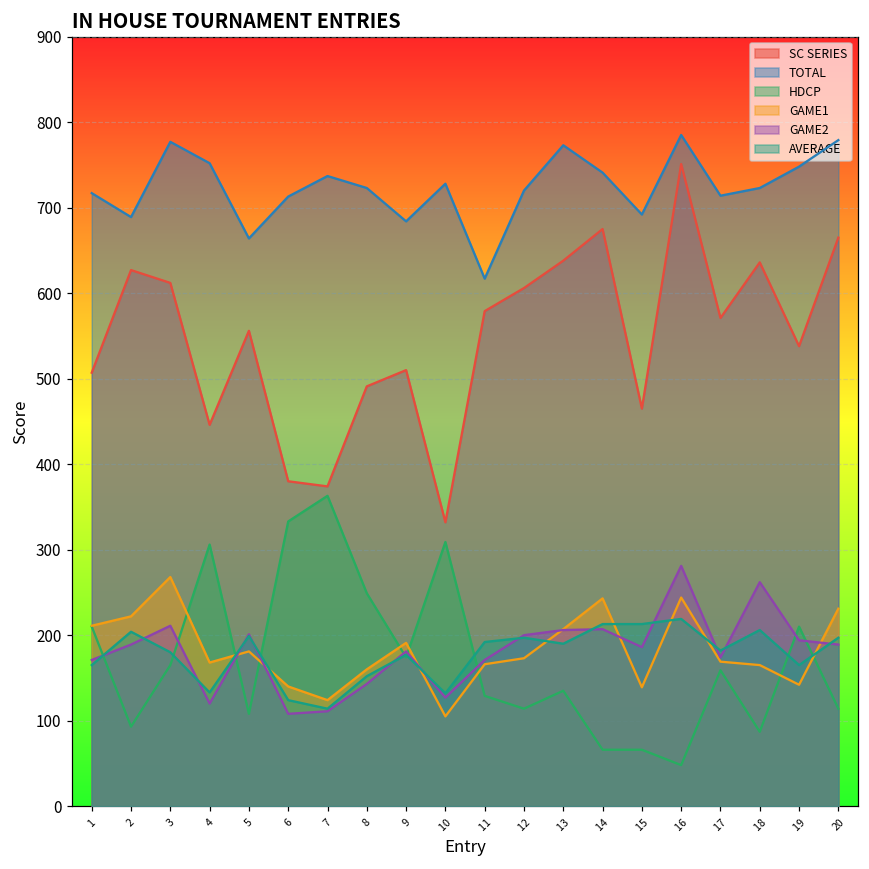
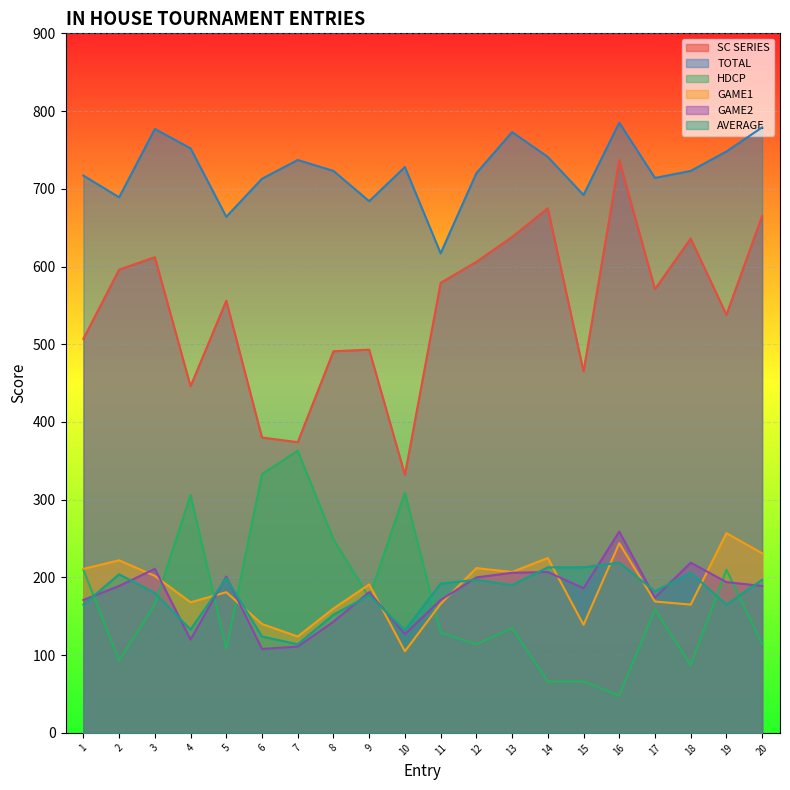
SC SERIES, 2: 630 -> 600
GAME1, 3: 270 -> 200
SC SERIES, 9: 510 -> 490
GAME1, 12: 170 -> 210
GAME1, 14: 240 -> 230
SC SERIES, 16: 750 -> 740
GAME2, 16: 280 -> 260
GAME2, 18: 260 -> 220
GAME1, 19: 140 -> 260
